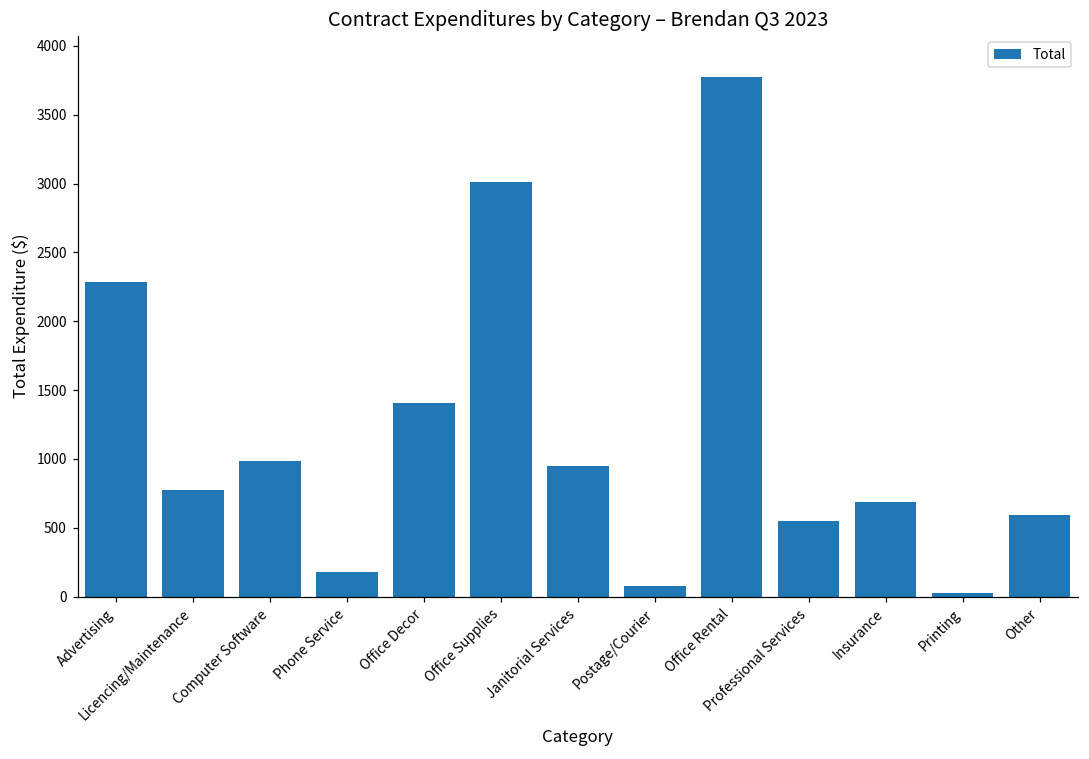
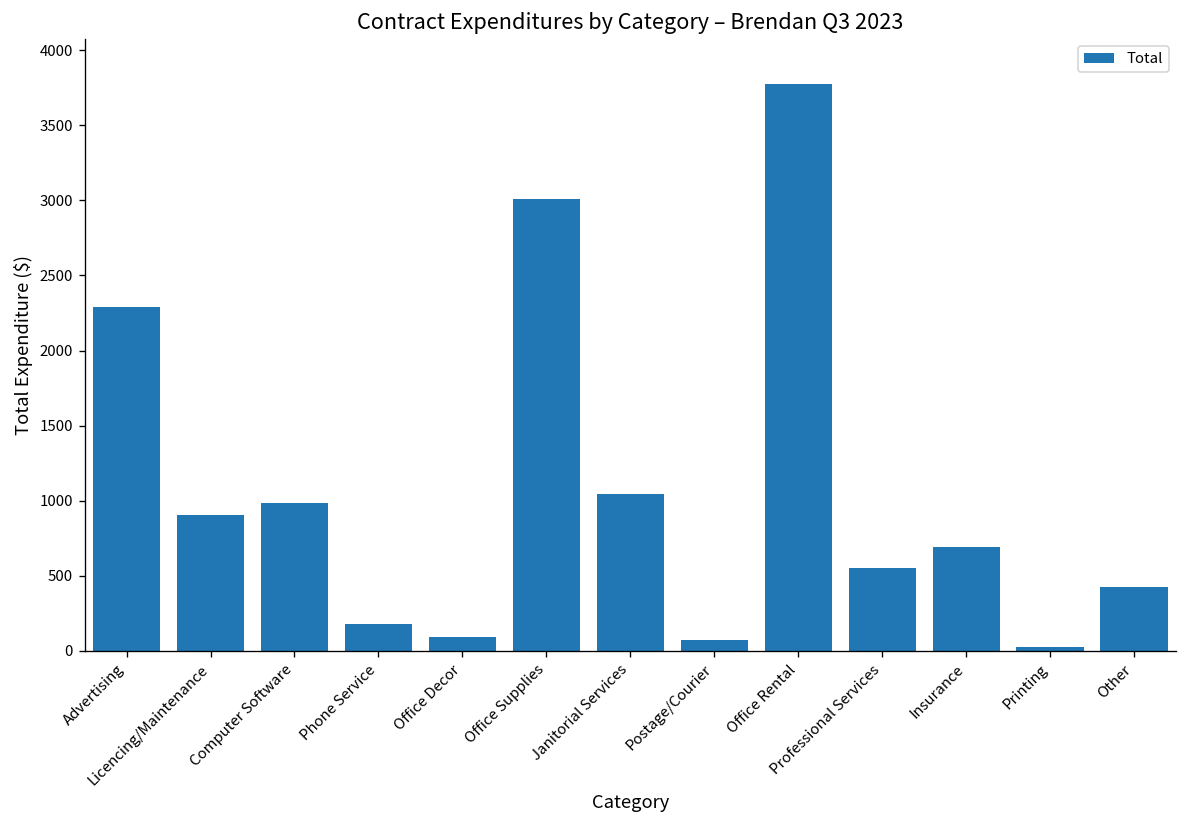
Licencing/Maintenance: 770 -> 900
Office Decor: 1410 -> 90
Janitorial Services: 950 -> 1050
Other: 600 -> 430
